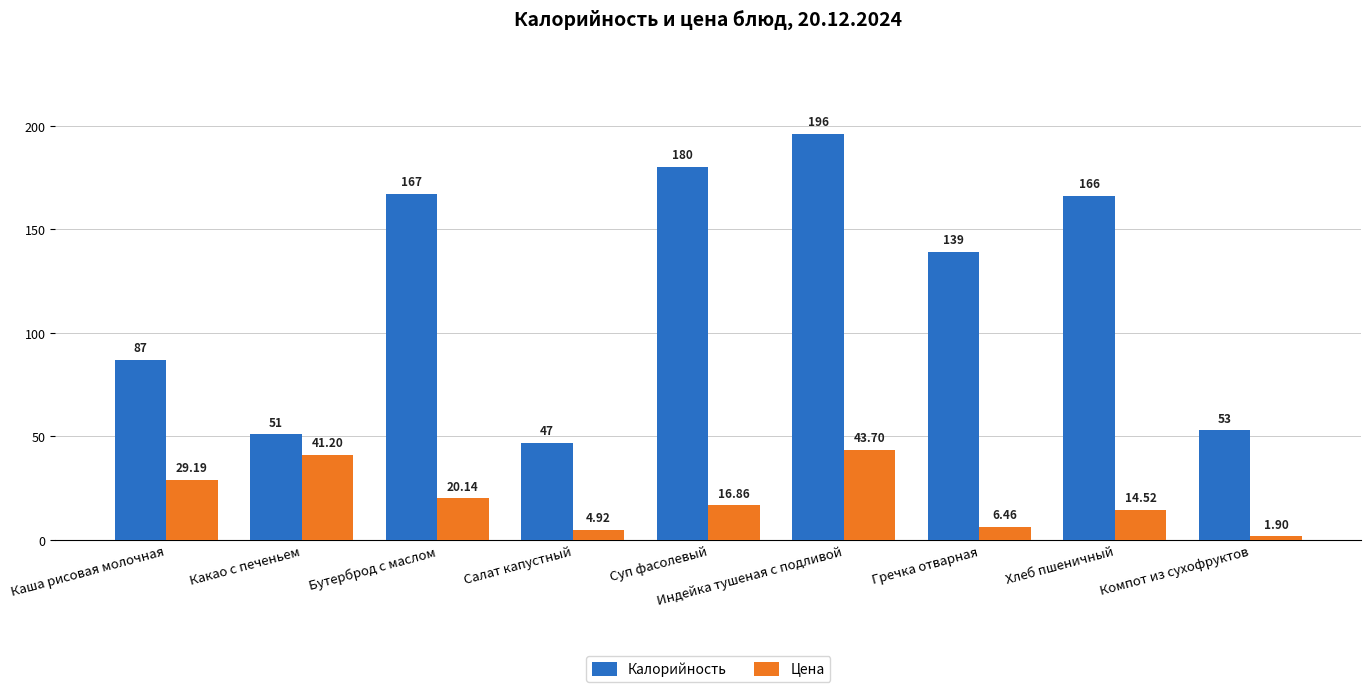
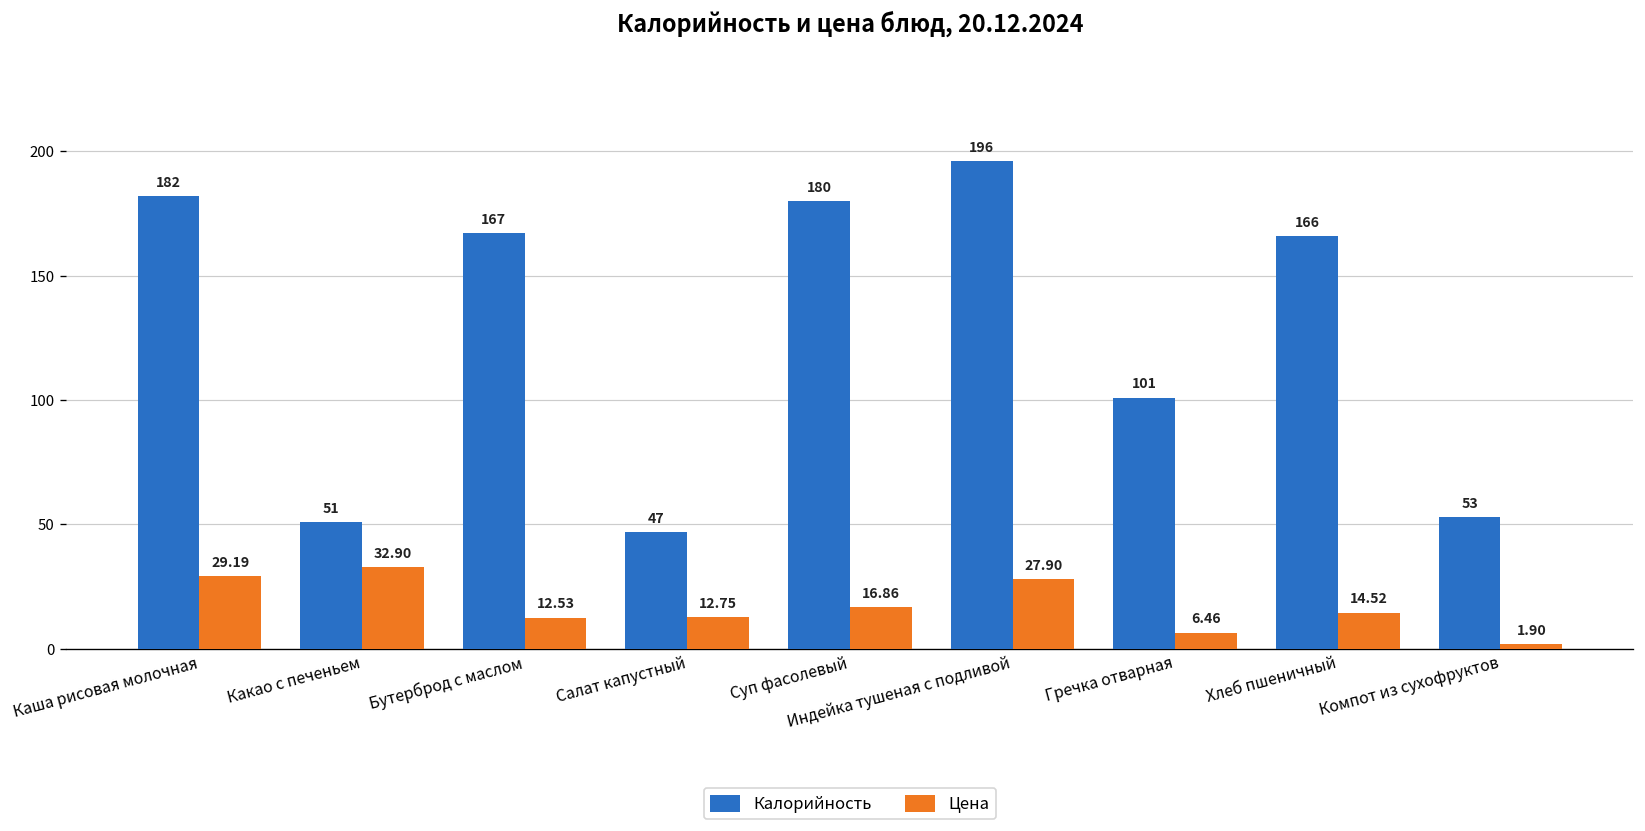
Калорийность, Каша рисовая молочная: 87 -> 182
Цена, Какао с печеньем: 41.20 -> 32.90
Цена, Бутерброд с маслом: 20.14 -> 12.53
Цена, Салат капустный: 4.92 -> 12.75
Цена, Индейка тушеная с подливой: 43.70 -> 27.90
Калорийность, Гречка отварная: 139 -> 101
